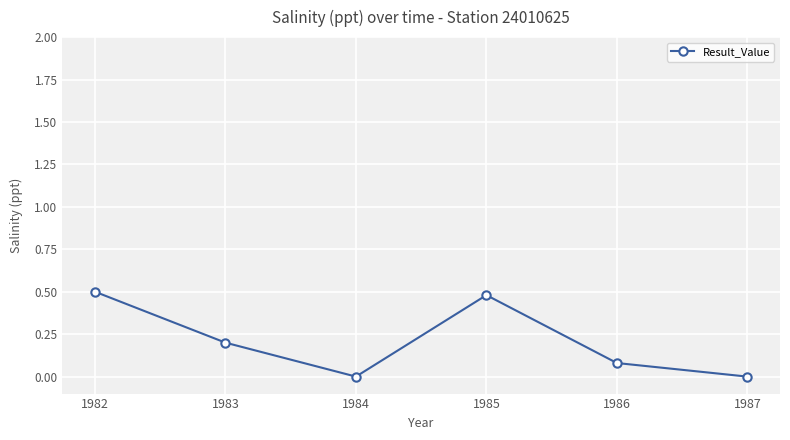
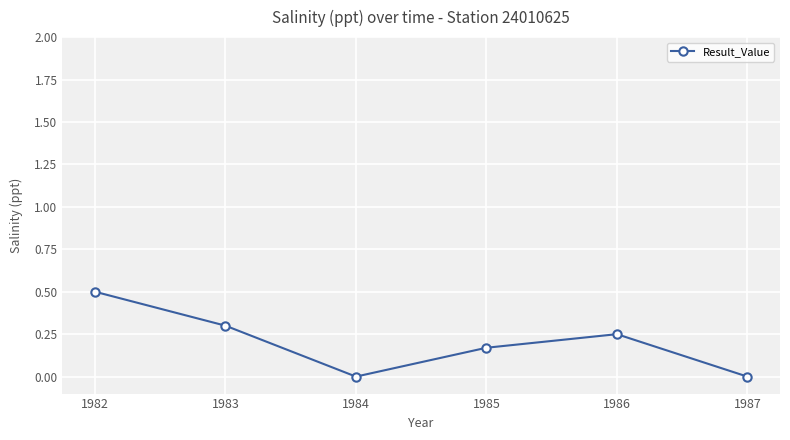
1983: 0.2 -> 0.3
1985: 0.48 -> 0.17
1986: 0.08 -> 0.25
